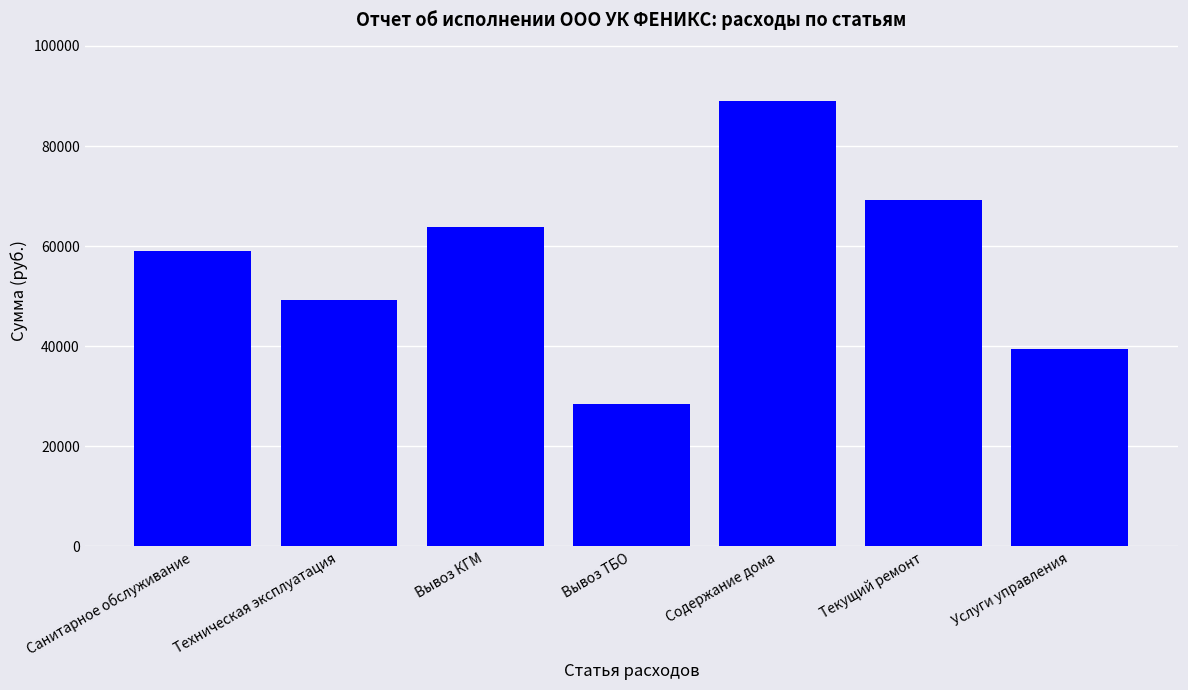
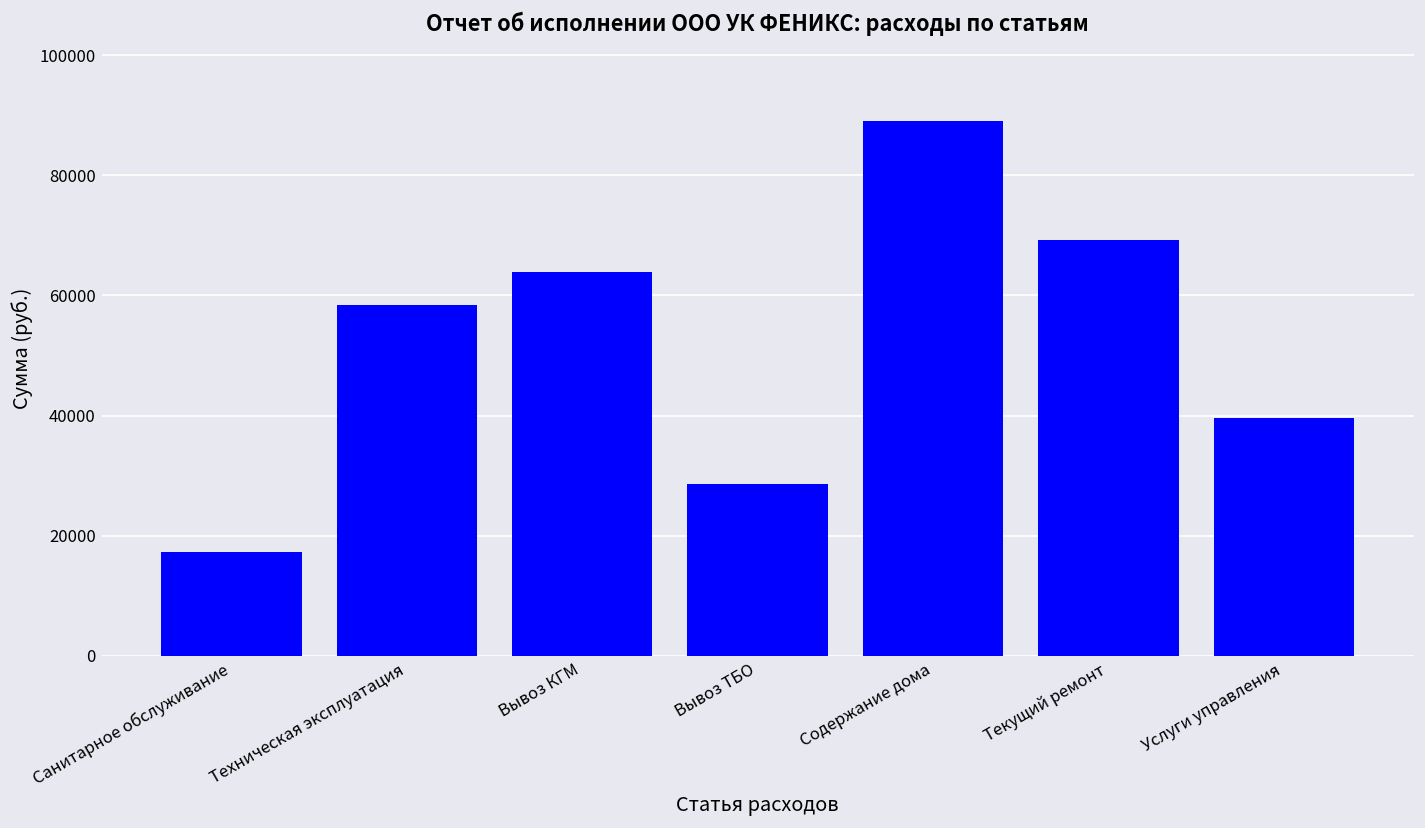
Санитарное обслуживание: 59000 -> 17000
Техническая эксплуатация: 49000 -> 58000
